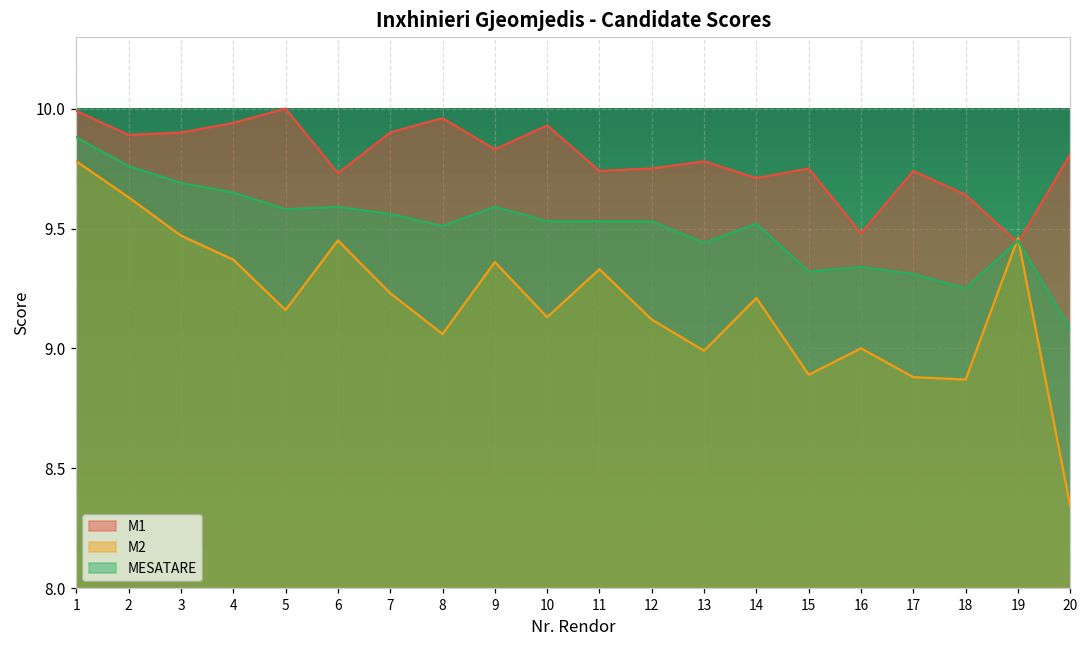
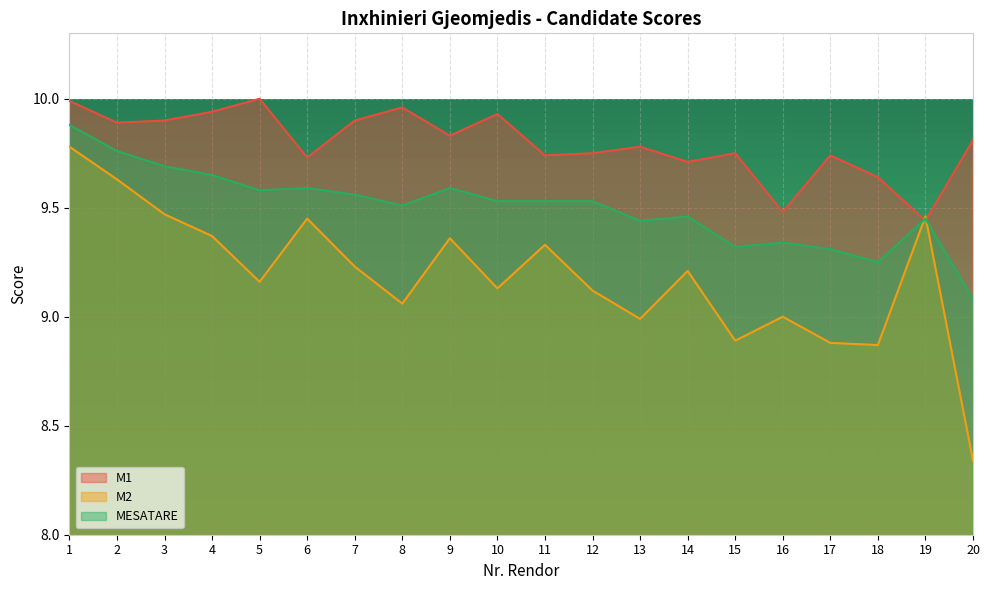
MESATARE, 14: 9.52 -> 9.46
